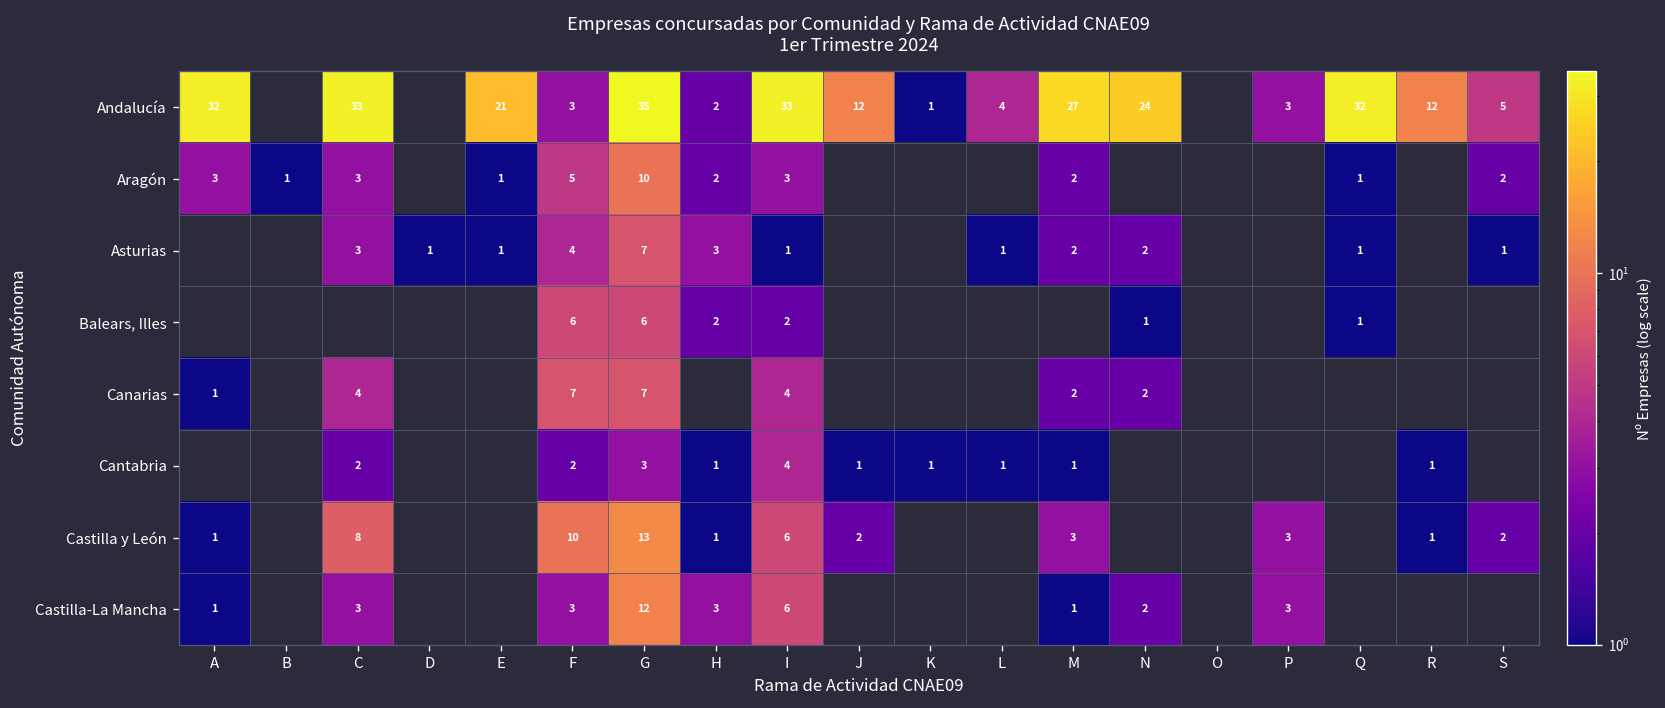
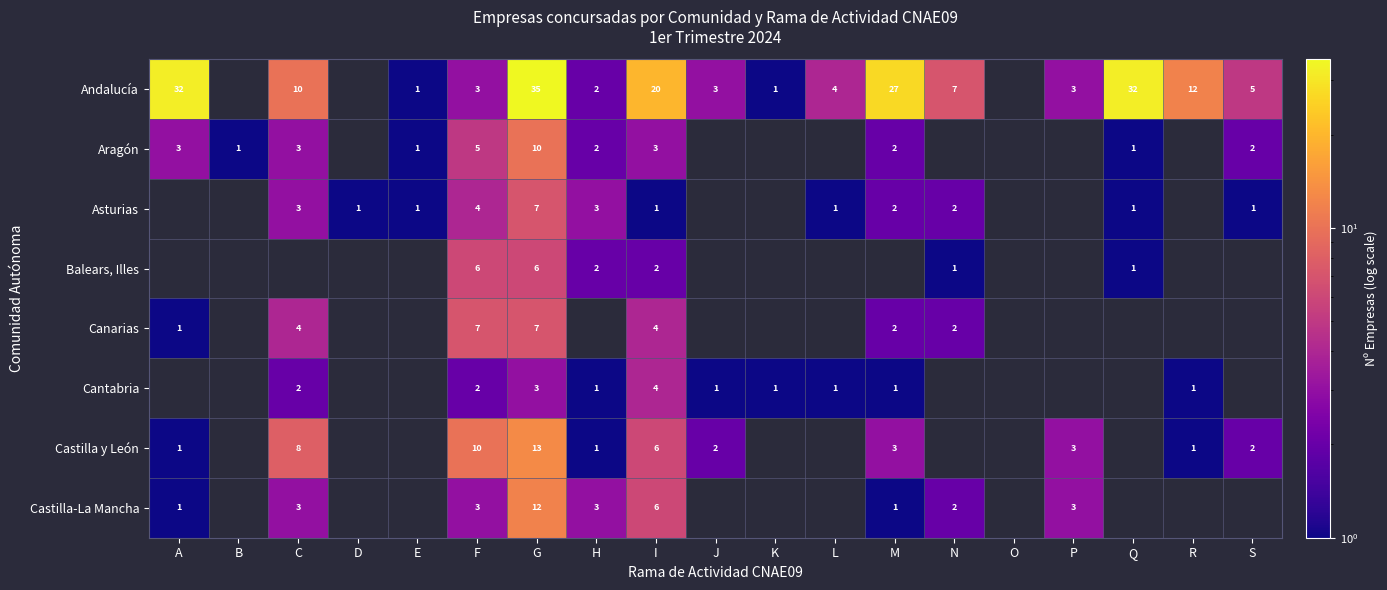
Andalucía, C: 33 -> 10
Andalucía, E: 21 -> 1
Andalucía, I: 33 -> 20
Andalucía, J: 12 -> 3
Andalucía, N: 24 -> 7
